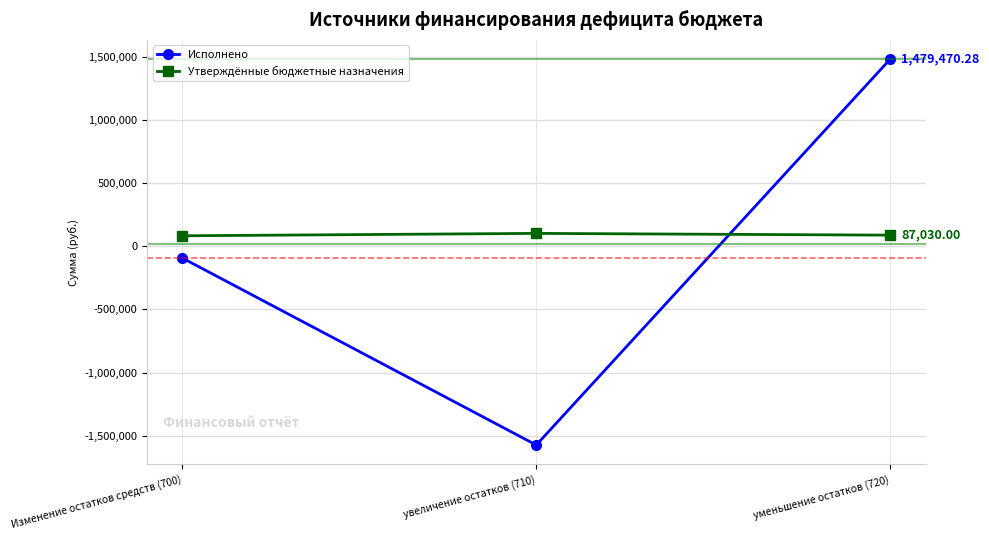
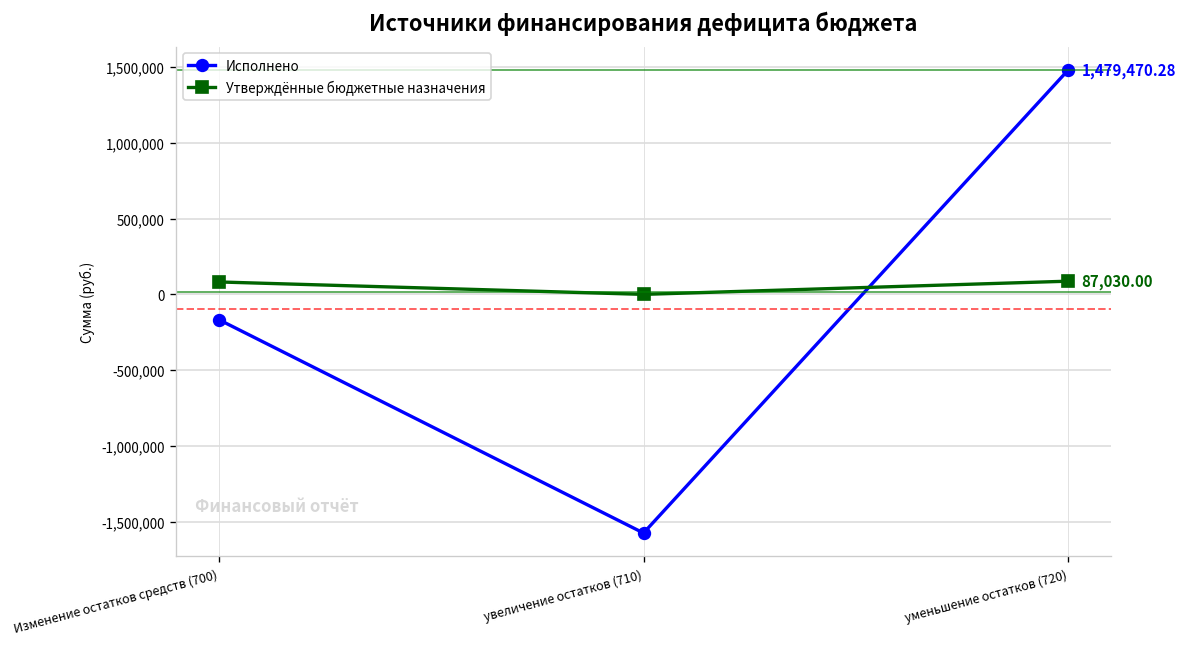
Исполнено, Изменение остатков средств (700): -90,000 -> -170,000
Утверждённые бюджетные назначения, увеличение остатков (710): 100,000 -> 0
